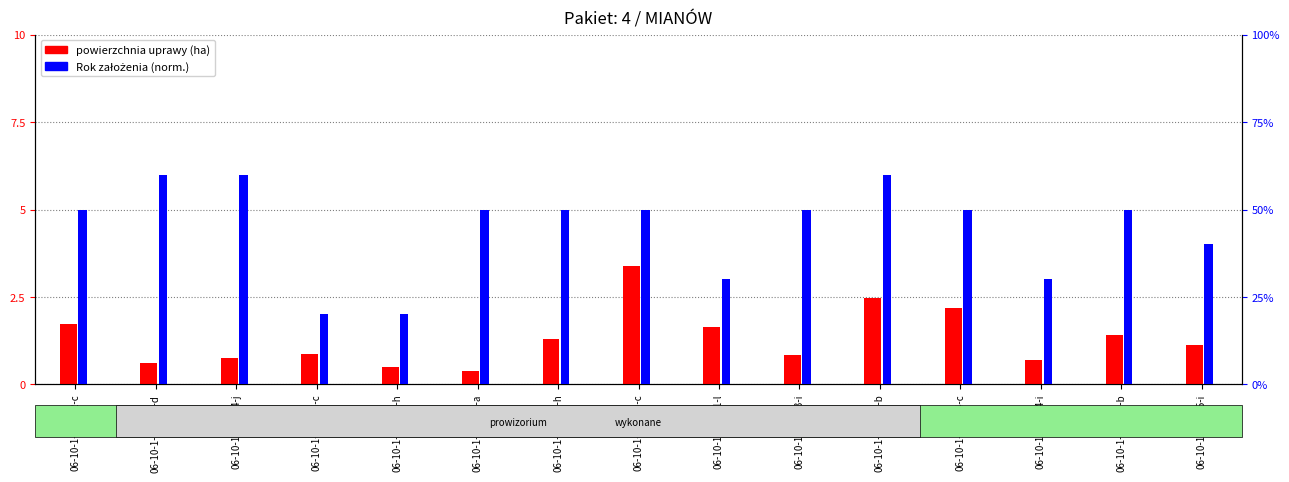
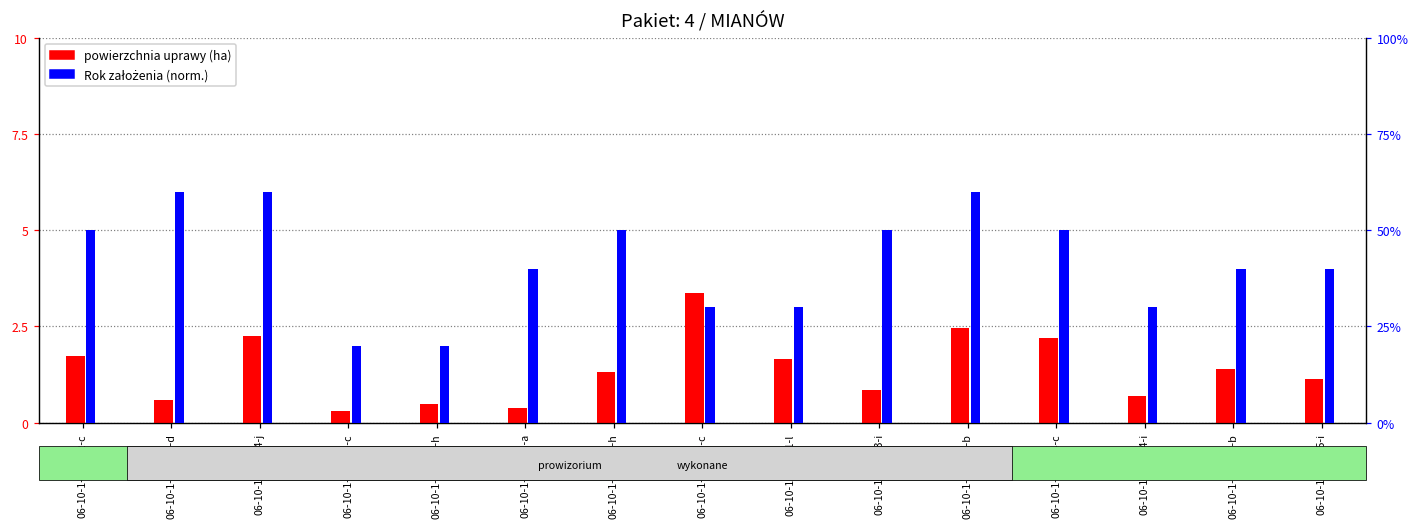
powierzchnia uprawy (ha), 06-10-1-06-404-j: 0.8 -> 2.3
powierzchnia uprawy (ha), 06-10-1-06-405-c: 0.9 -> 0.3
Rok założenia (norm.), 06-10-1-06-406-a: 50% -> 40%
Rok założenia (norm.), 06-10-1-06-420-c: 50% -> 30%
Rok założenia (norm.), 06-10-1-06-425-b: 50% -> 40%
